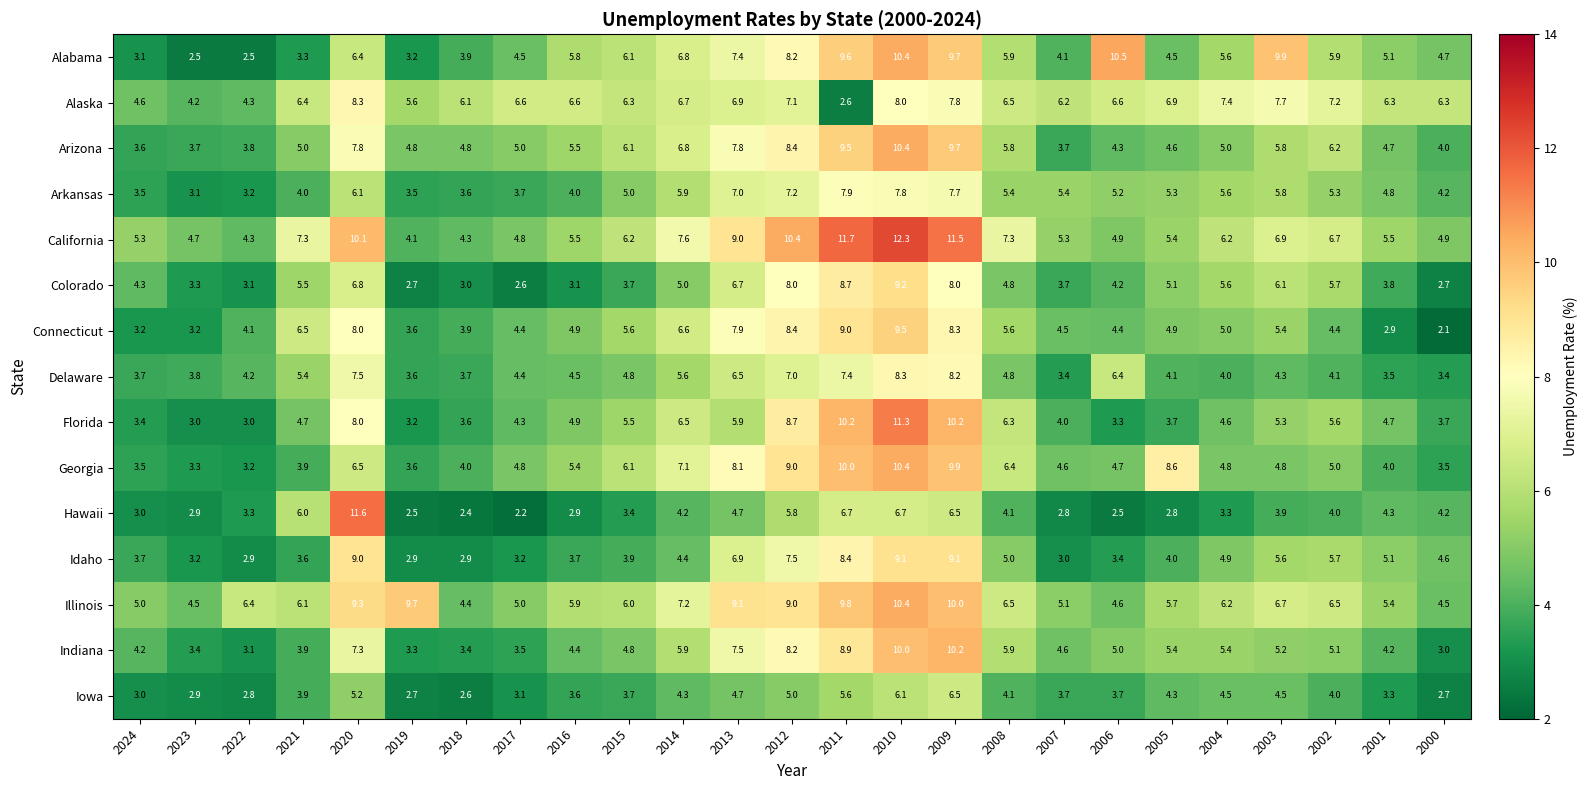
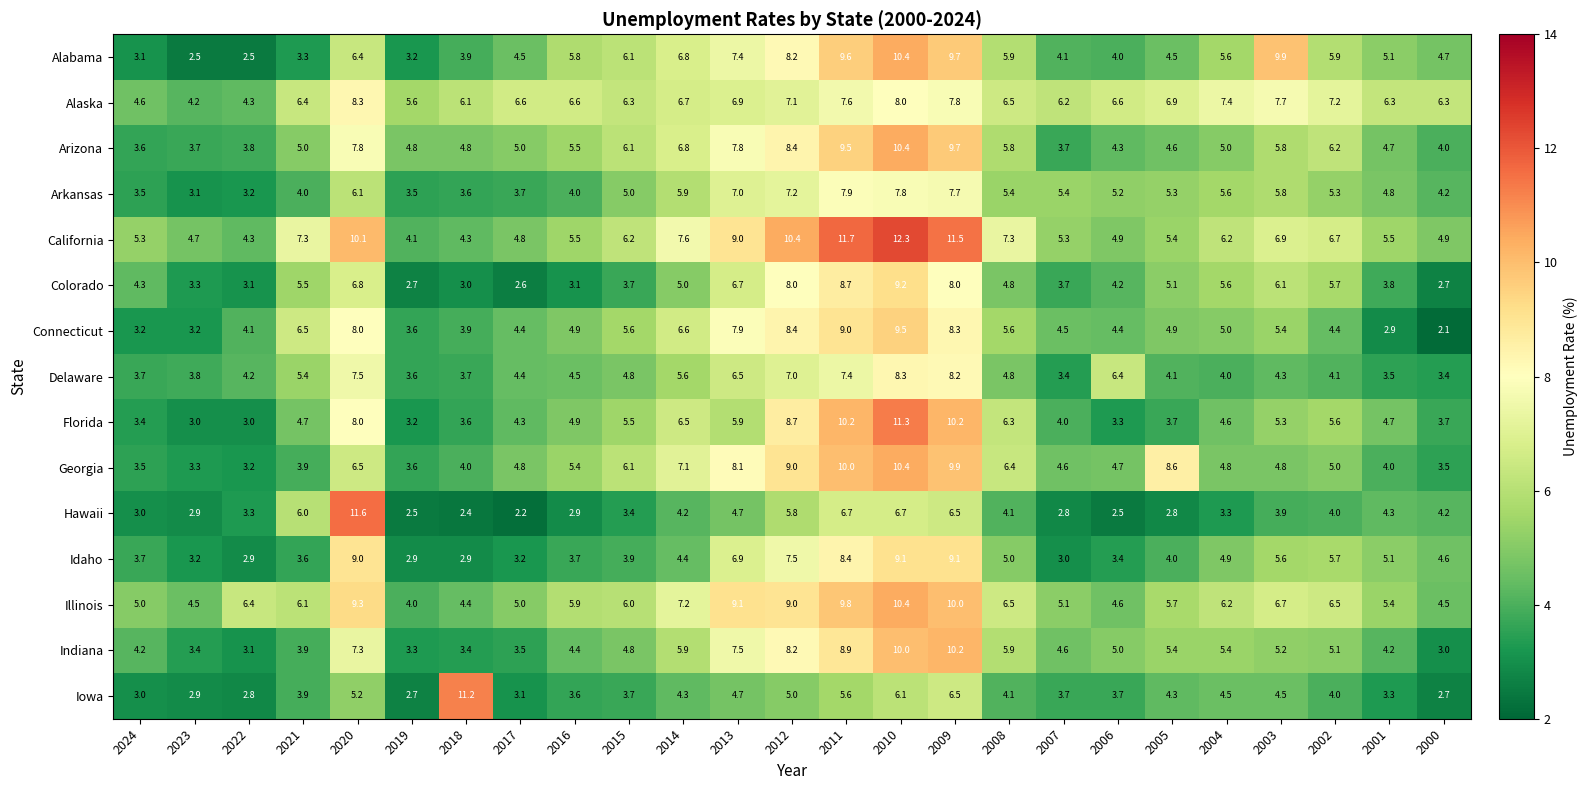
Alabama, 2006: 10.5 -> 4.0
Alaska, 2011: 2.6 -> 7.6
Illinois, 2019: 9.7 -> 4.0
Iowa, 2018: 2.6 -> 11.2
